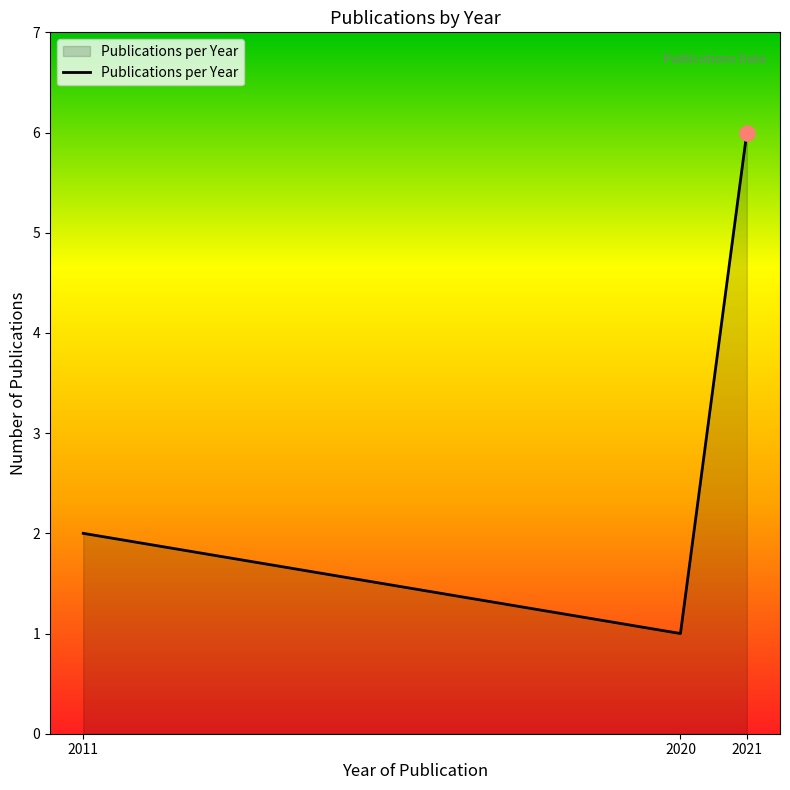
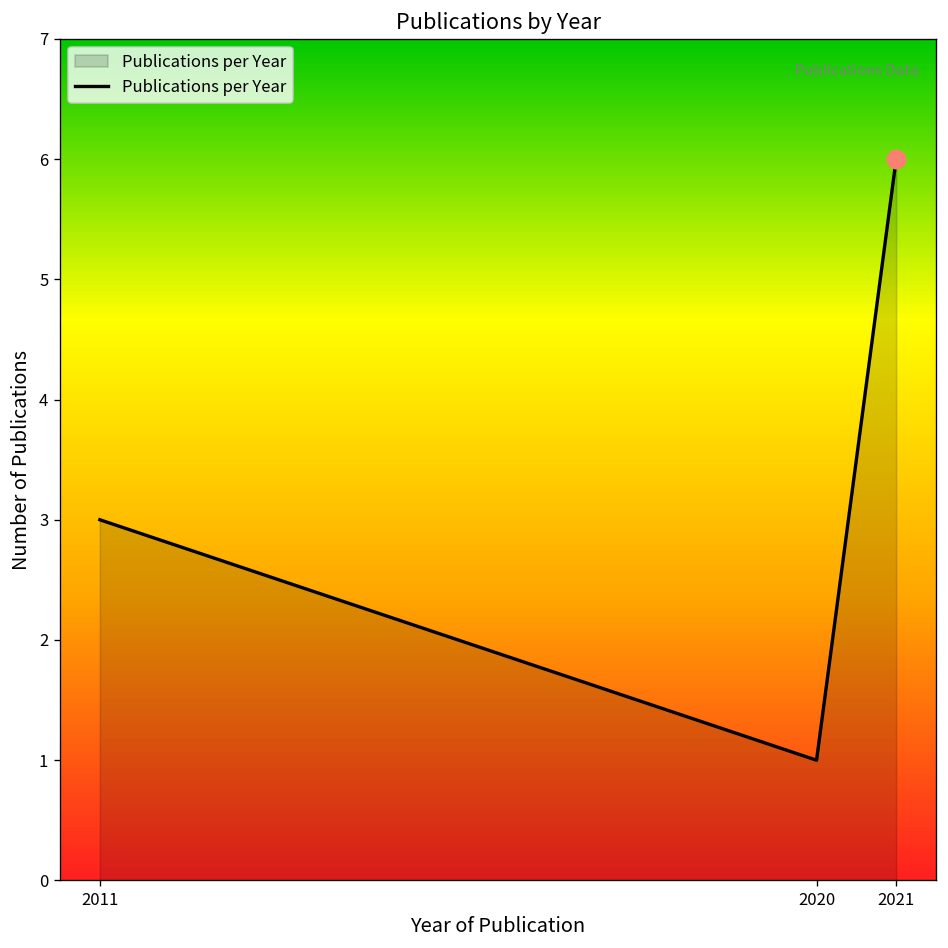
Publications per Year, 2011: 2 -> 3
